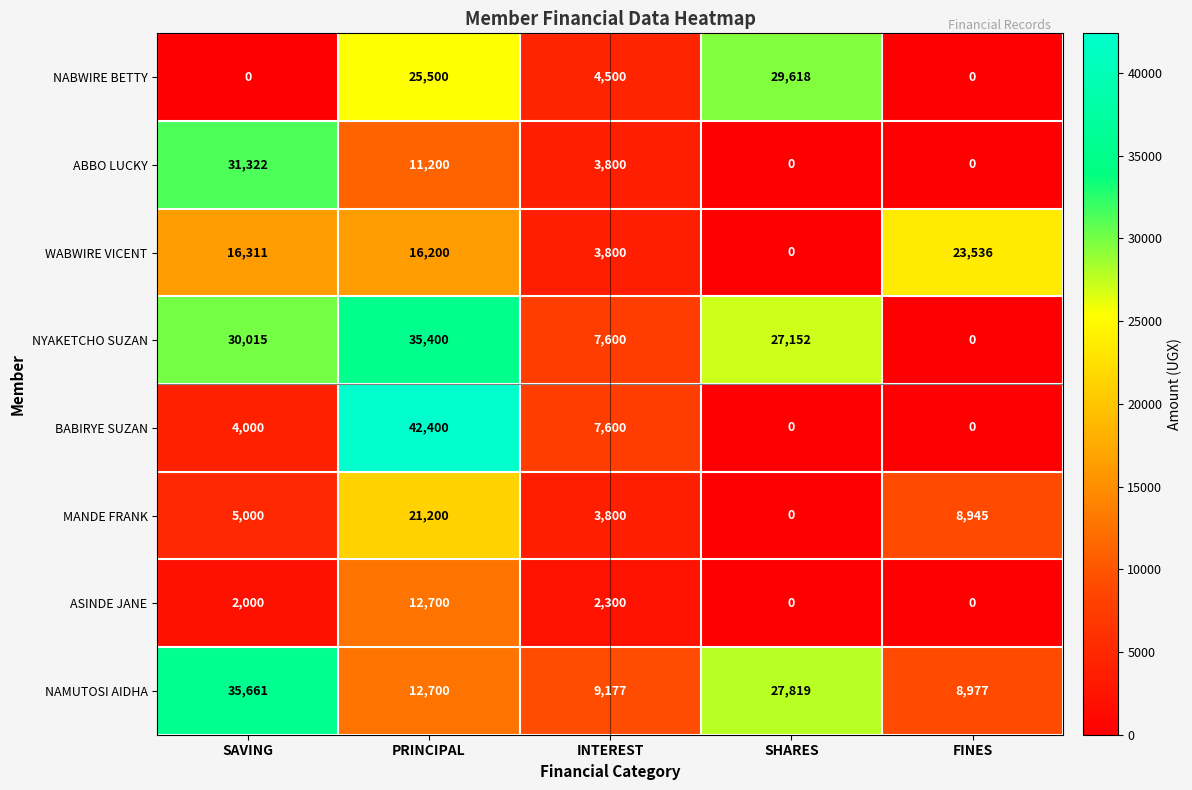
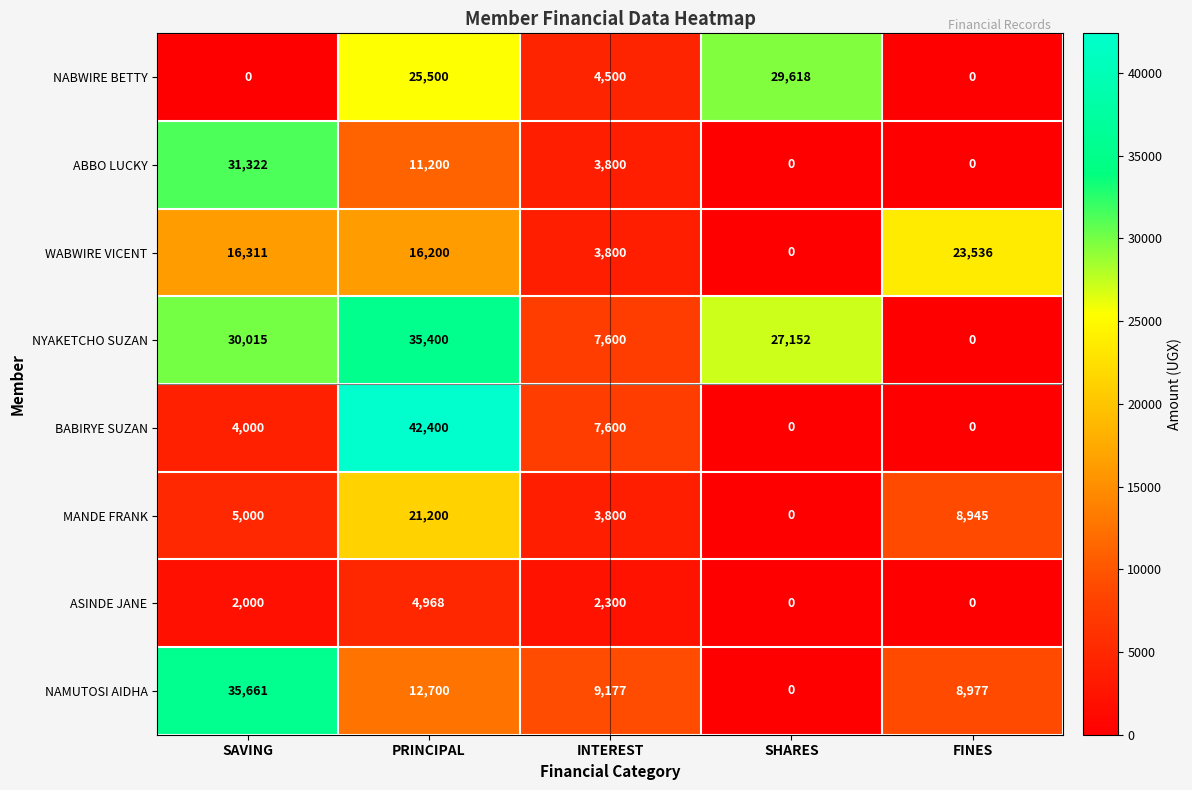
ASINDE JANE, PRINCIPAL: 12,700 -> 4,968
NAMUTOSI AIDHA, SHARES: 27,819 -> 0
